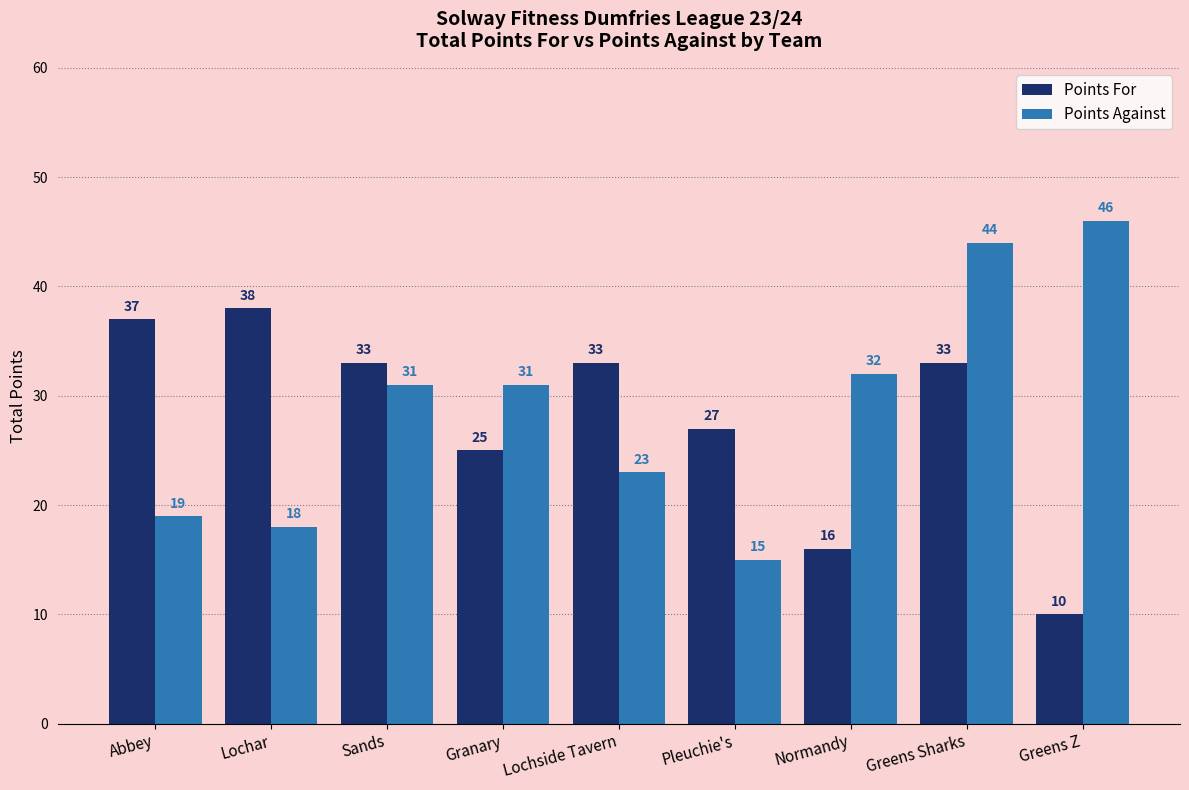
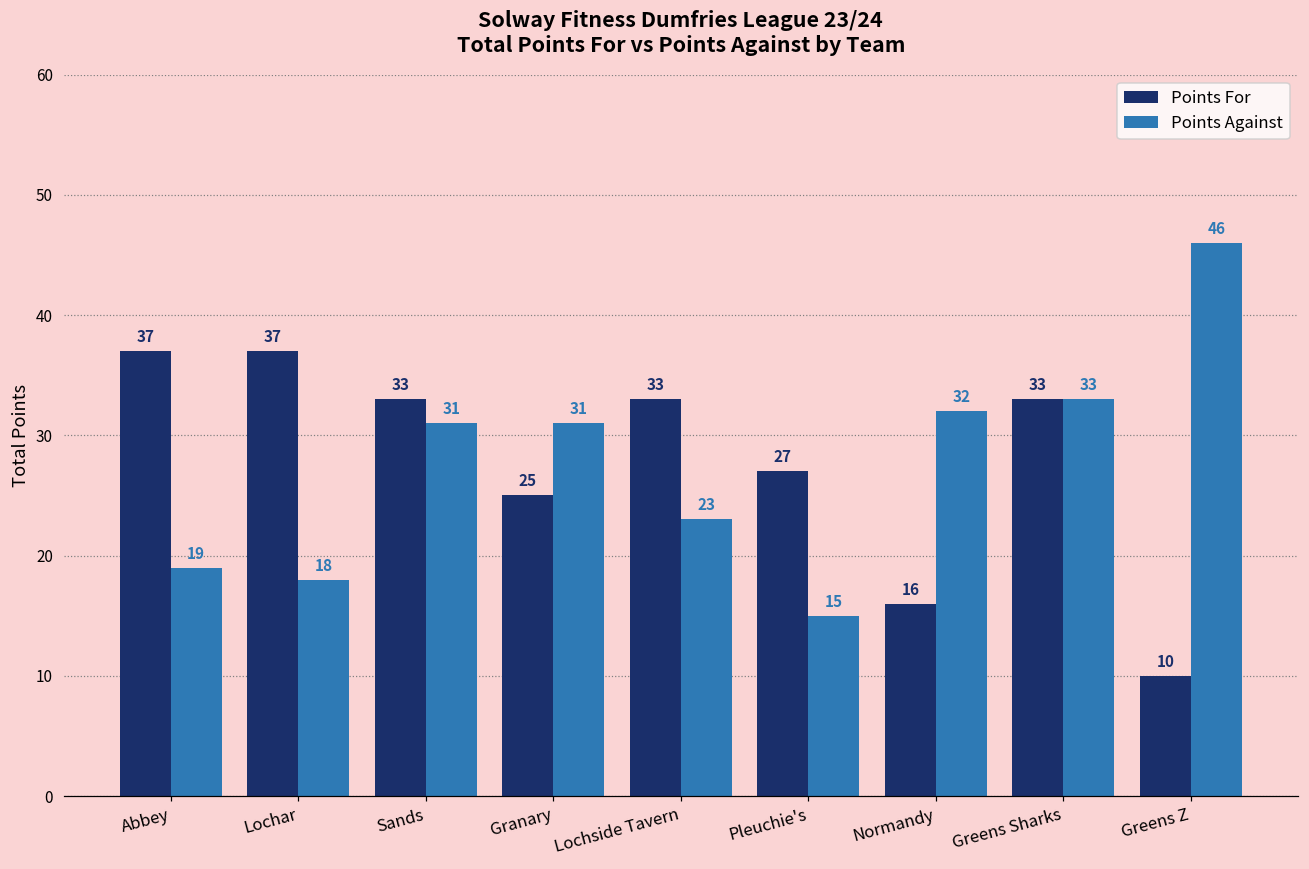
Points For, Lochar: 38 -> 37
Points Against, Greens Sharks: 44 -> 33
